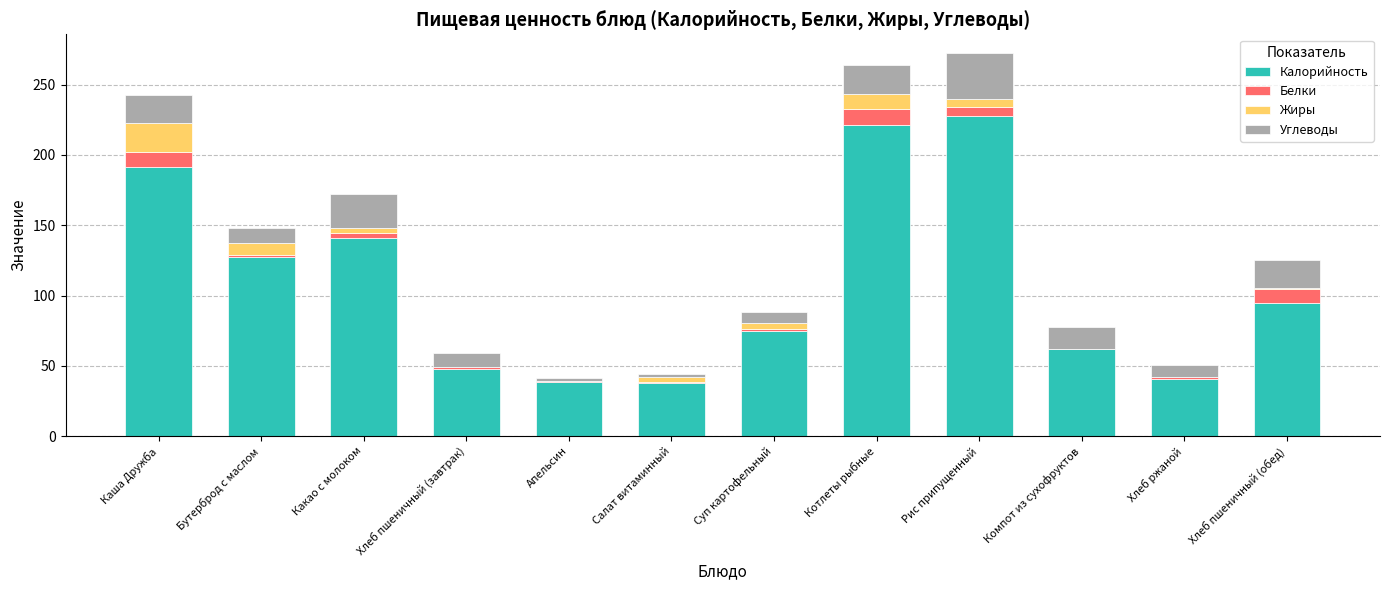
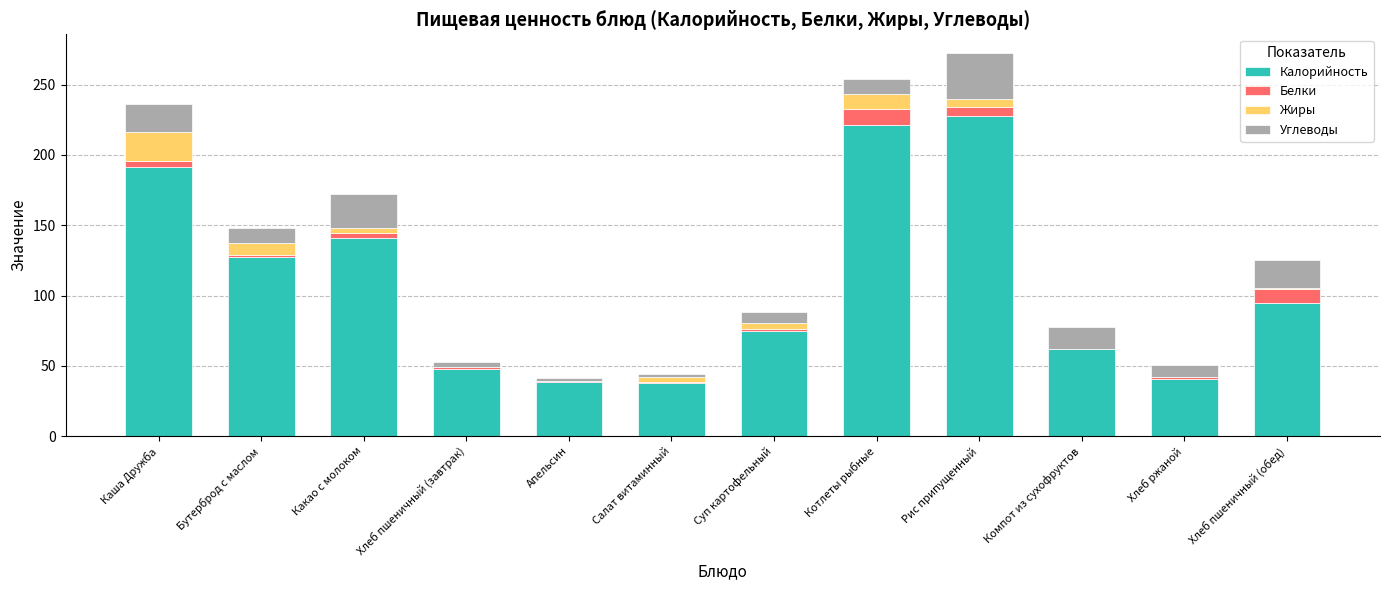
Белки, Каша Дружба: 11 -> 4
Углеводы, Хлеб пшеничный (завтрак): 10 -> 4
Углеводы, Котлеты рыбные: 21 -> 11
